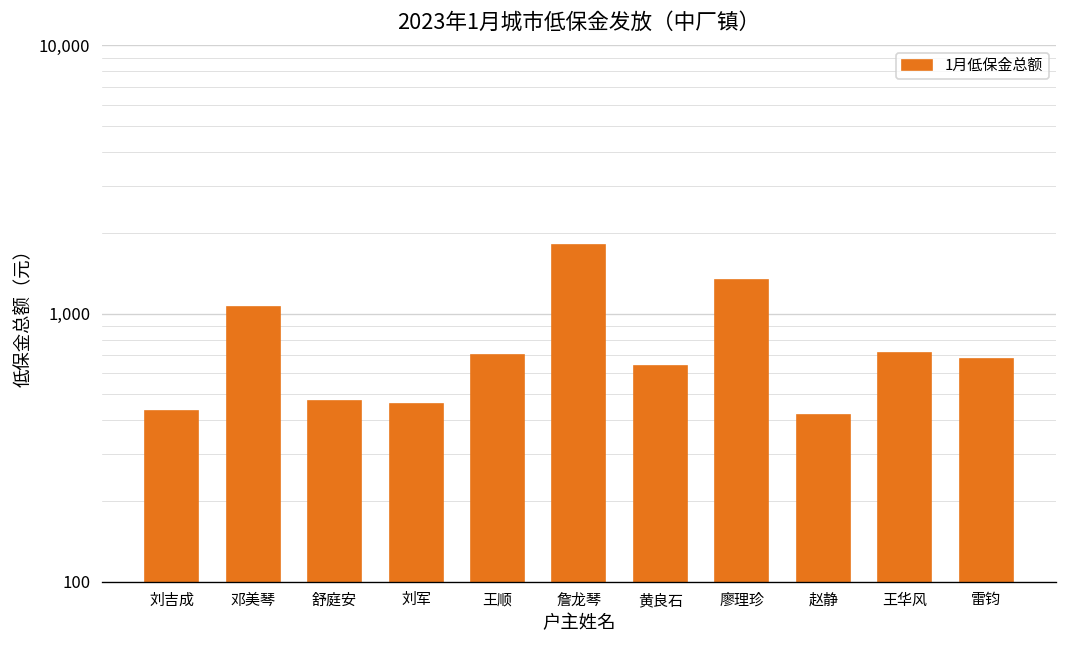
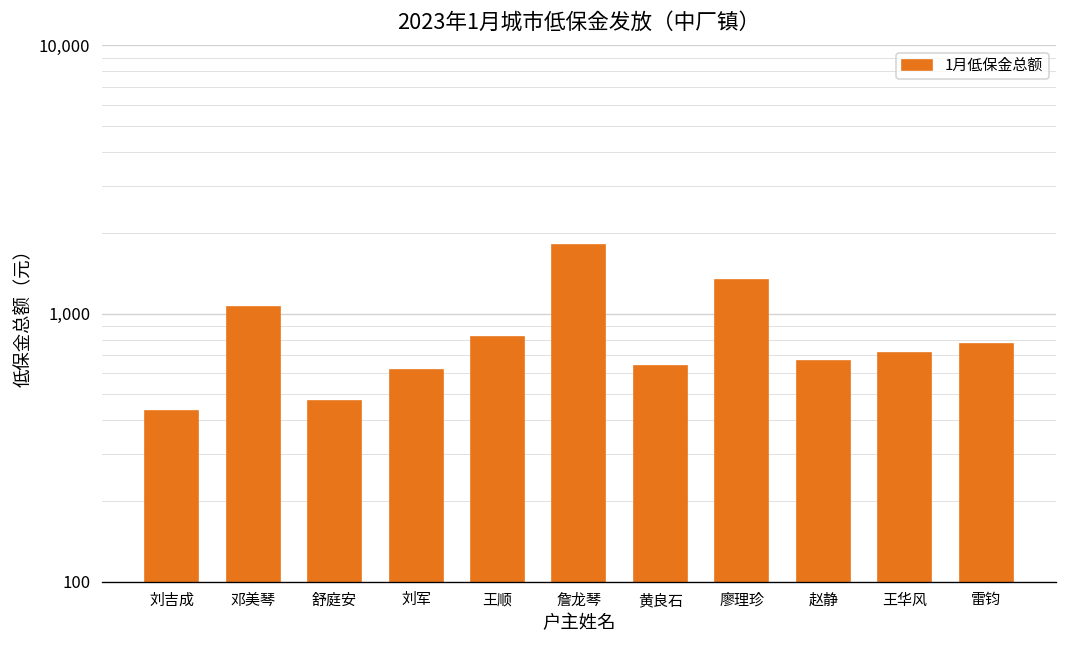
刘军: 460 -> 620
王顺: 700 -> 820
赵静: 420 -> 670
雷钧: 680 -> 770
